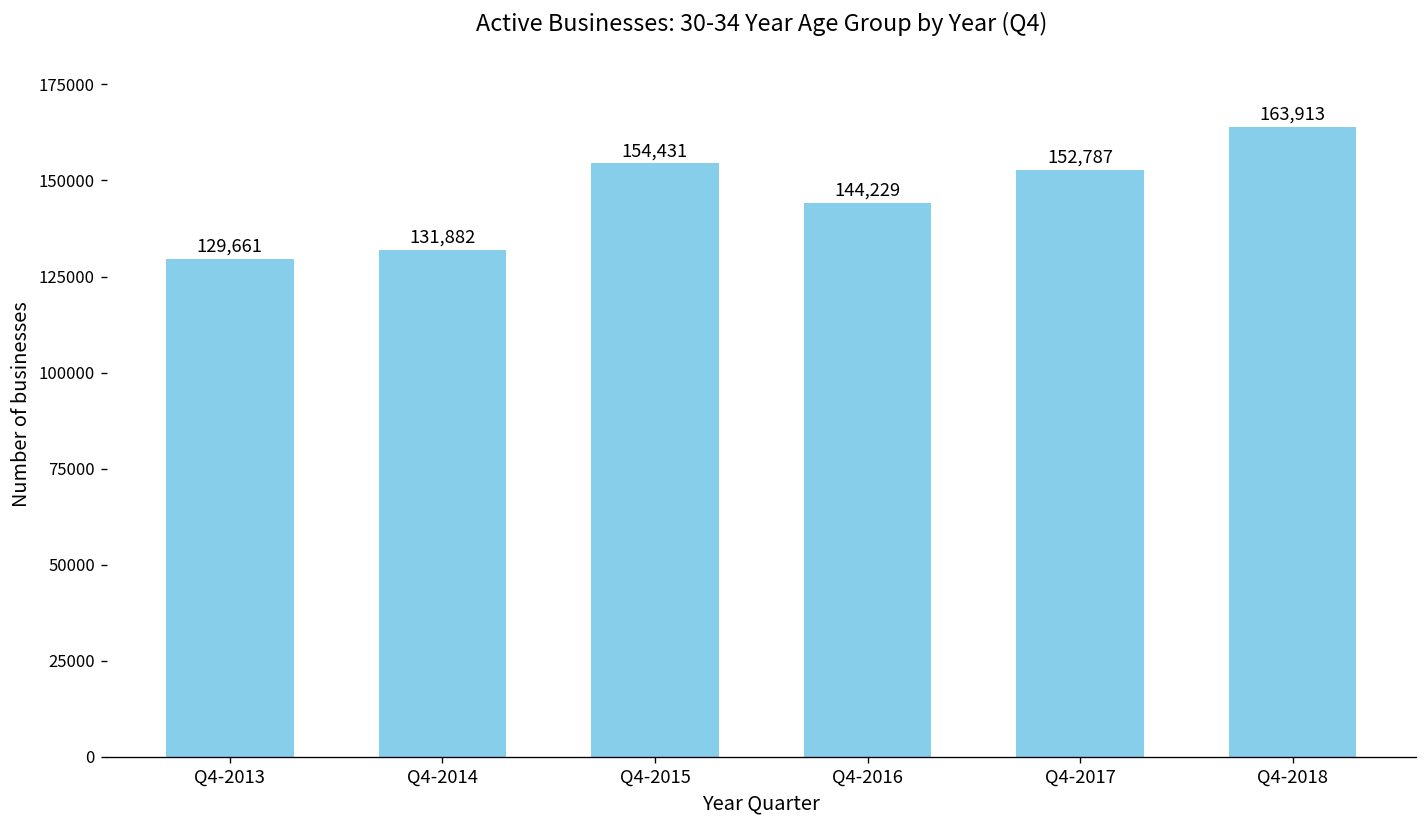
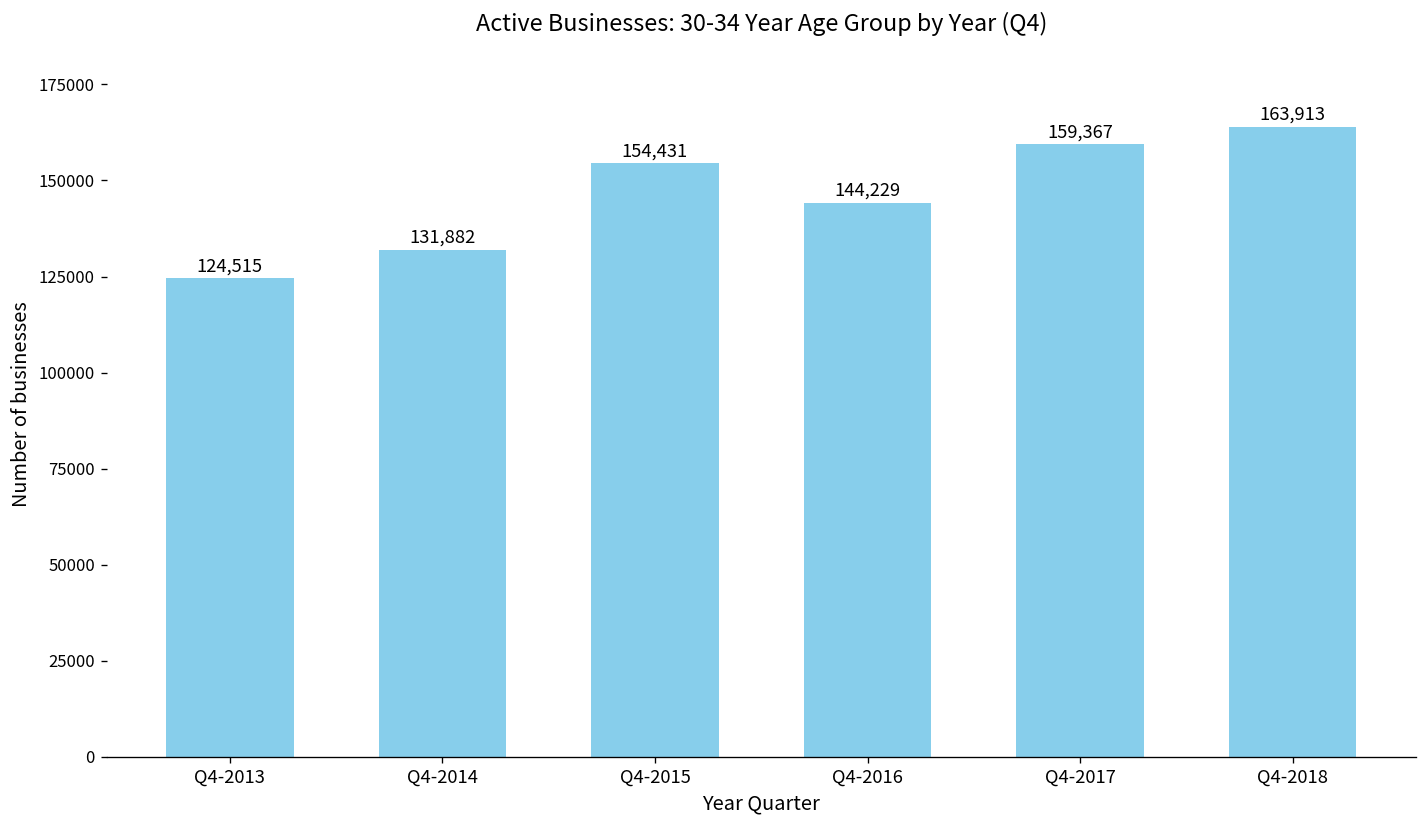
Q4-2013: 129,661 -> 124,515
Q4-2017: 152,787 -> 159,367
